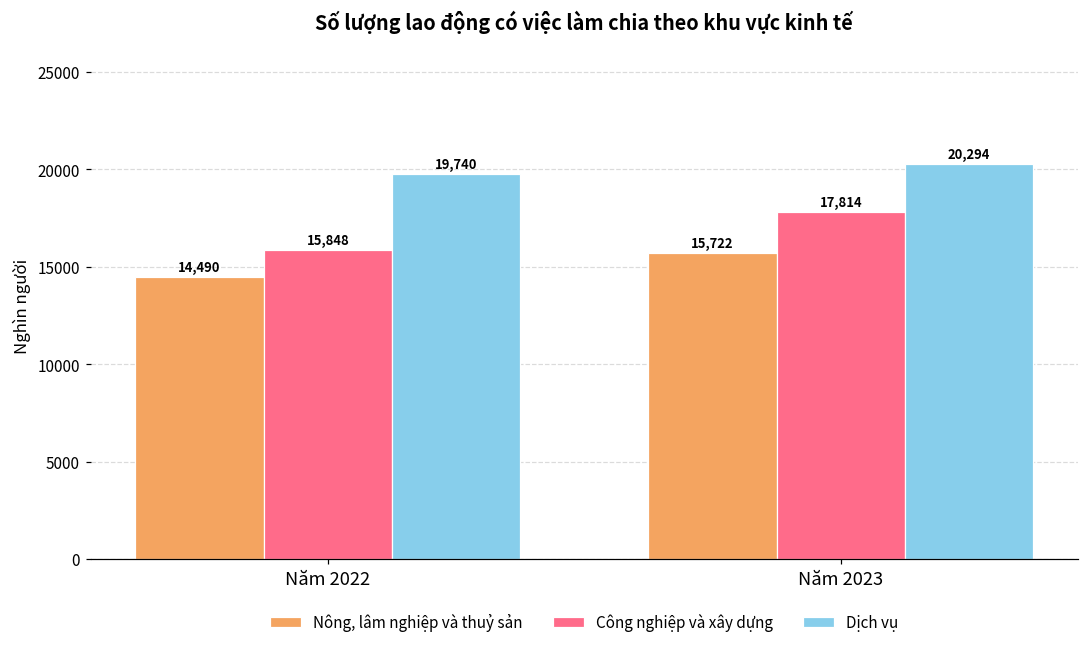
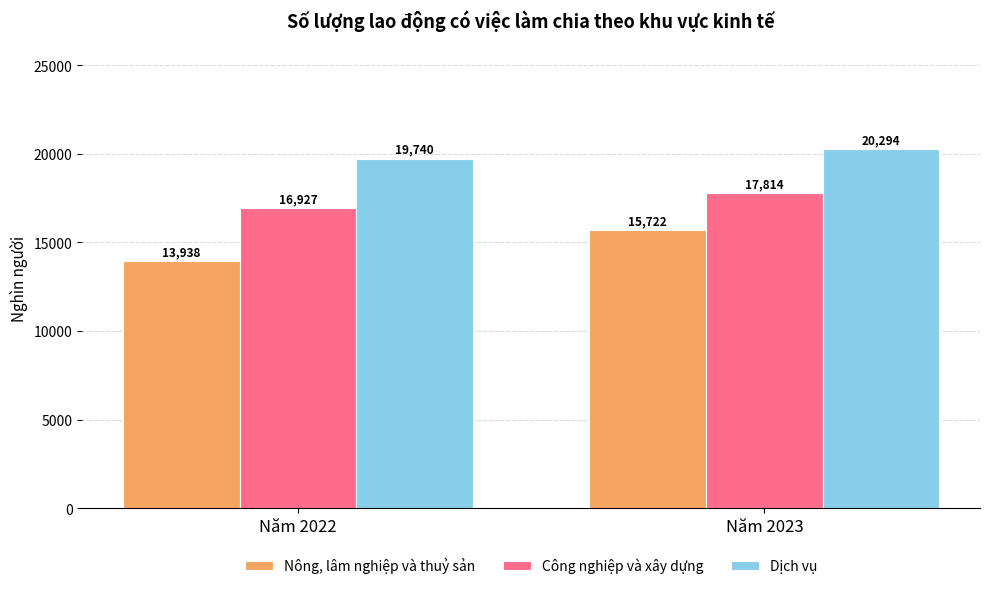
Nông, lâm nghiệp và thuỷ sản, Năm 2022: 14,490 -> 13,938
Công nghiệp và xây dựng, Năm 2022: 15,848 -> 16,927
